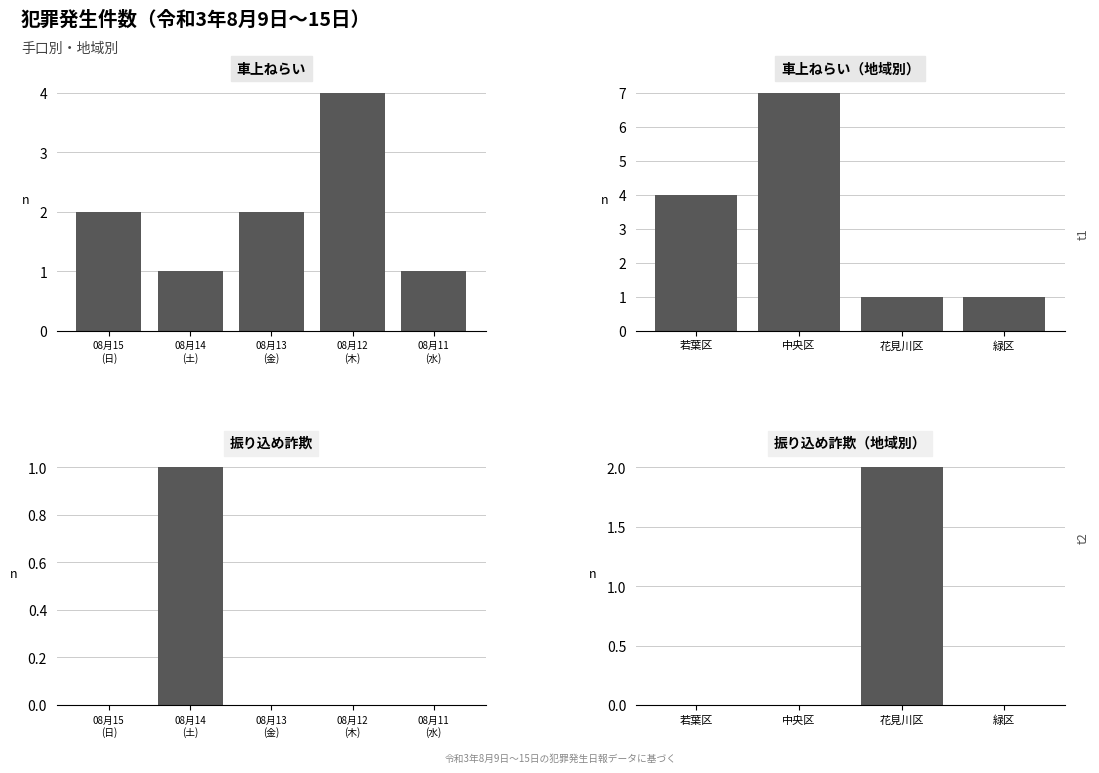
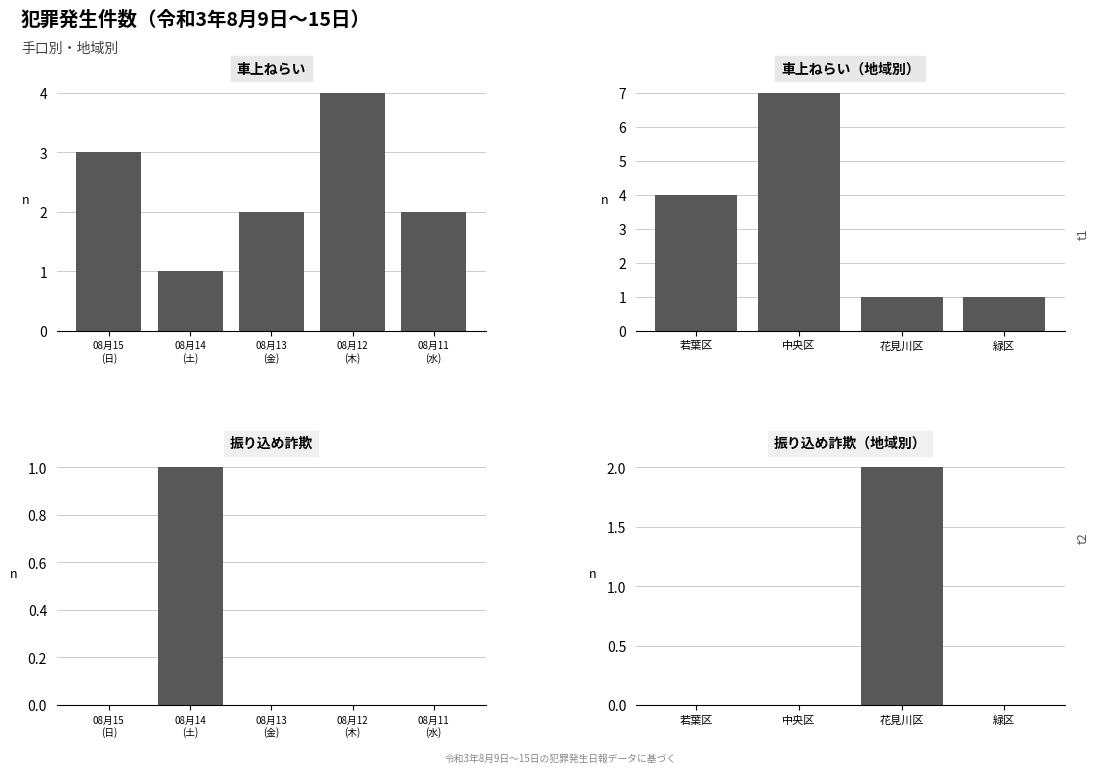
車上ねらい, 08月15 (日): 2 -> 3
車上ねらい, 08月11 (水): 1 -> 2
